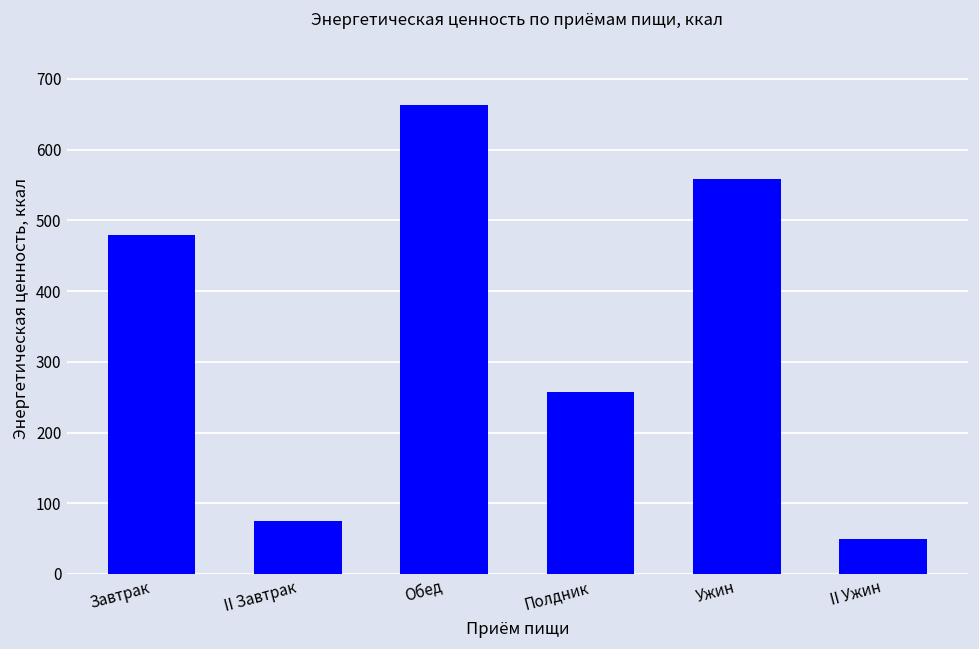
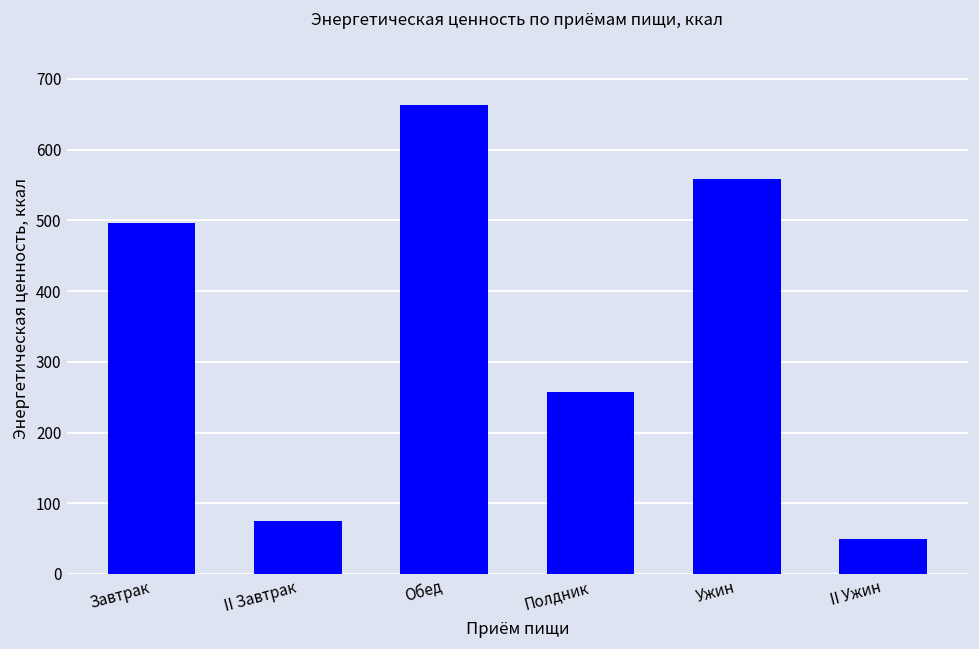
Завтрак: 480 -> 500
